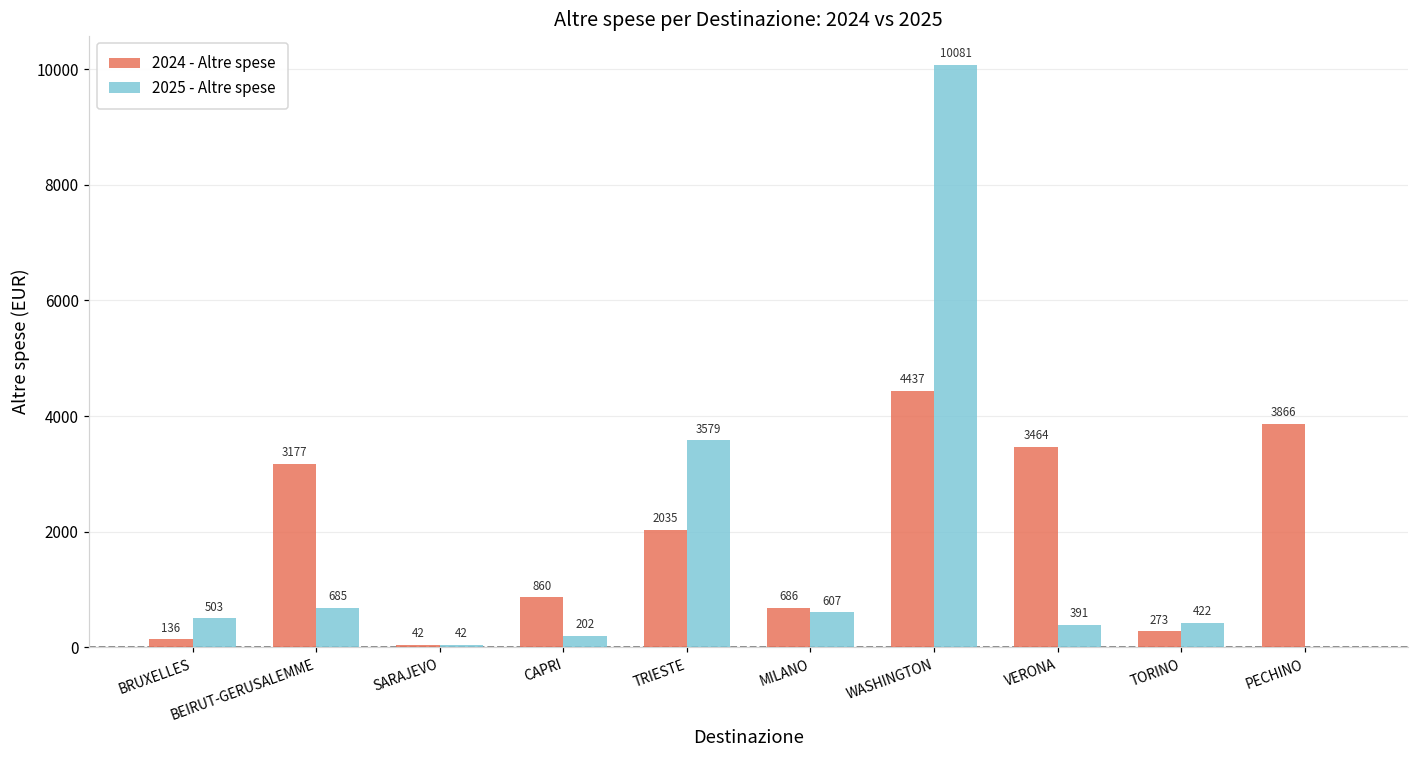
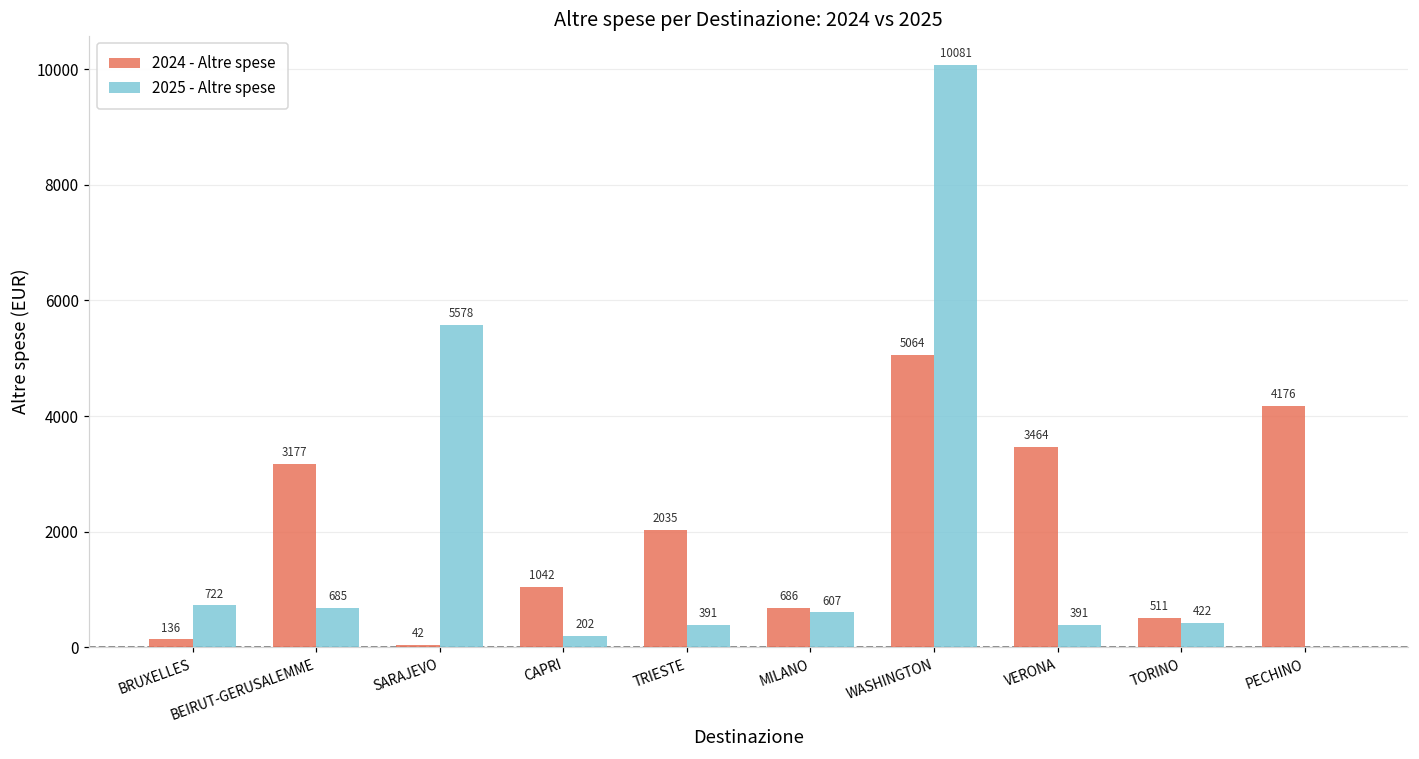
2025 - Altre spese, BRUXELLES: 503 -> 722
2025 - Altre spese, SARAJEVO: 42 -> 5578
2024 - Altre spese, CAPRI: 860 -> 1042
2025 - Altre spese, TRIESTE: 3579 -> 391
2024 - Altre spese, WASHINGTON: 4437 -> 5064
2024 - Altre spese, TORINO: 273 -> 511
2024 - Altre spese, PECHINO: 3866 -> 4176
